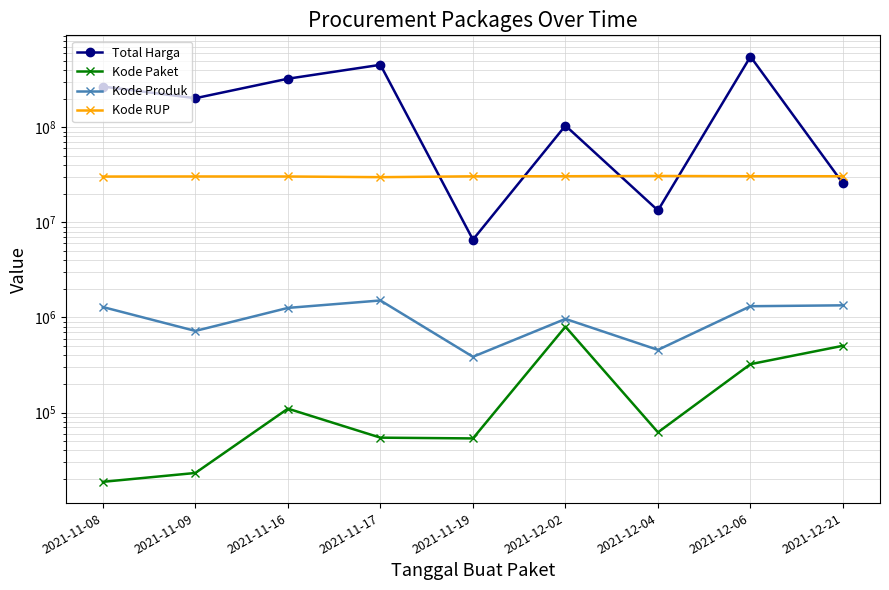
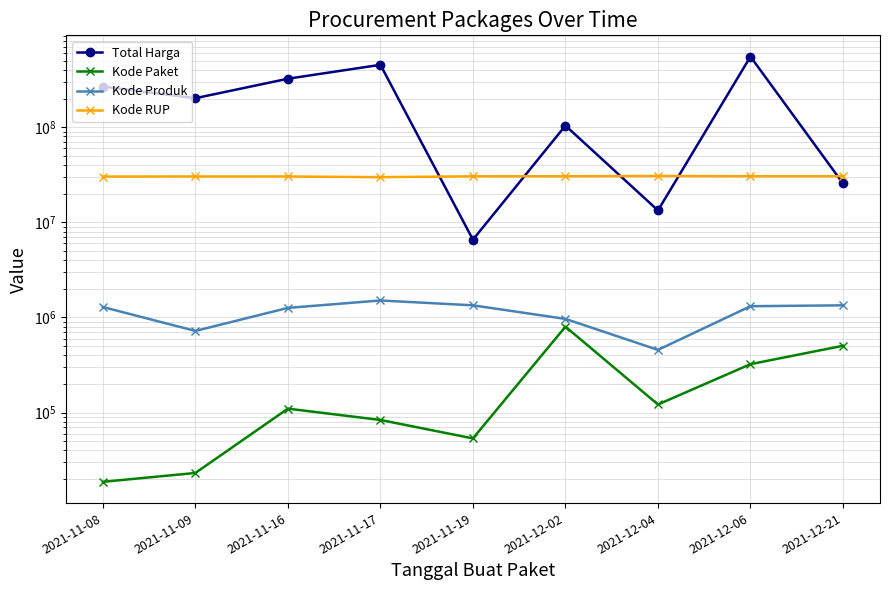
Kode Paket, 2021-11-17: 50000 -> 80000
Kode Produk, 2021-11-19: 390000 -> 1300000
Kode Paket, 2021-12-04: 60000 -> 120000
